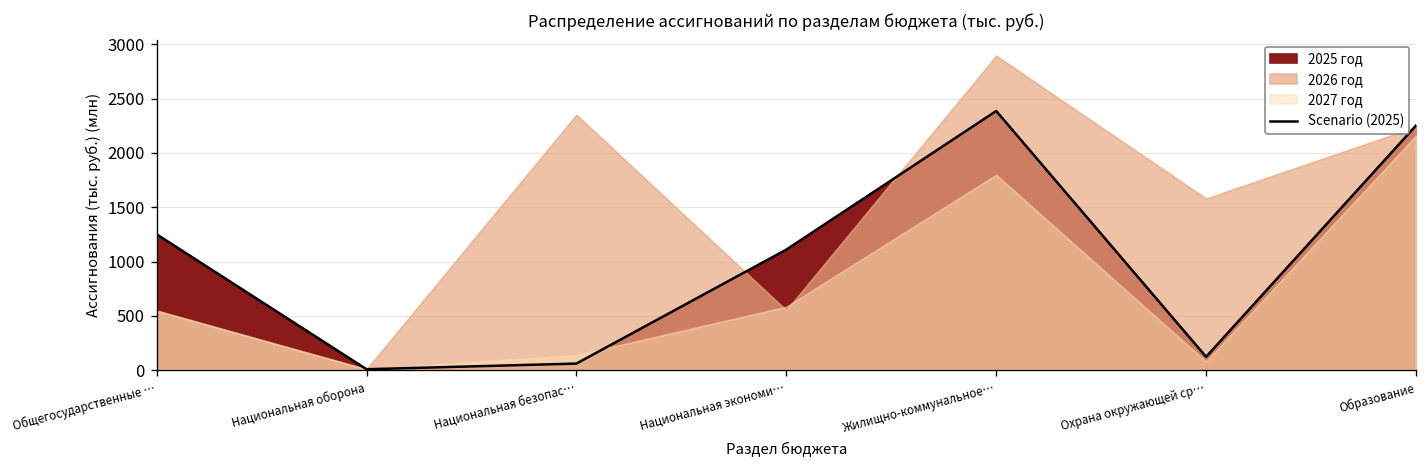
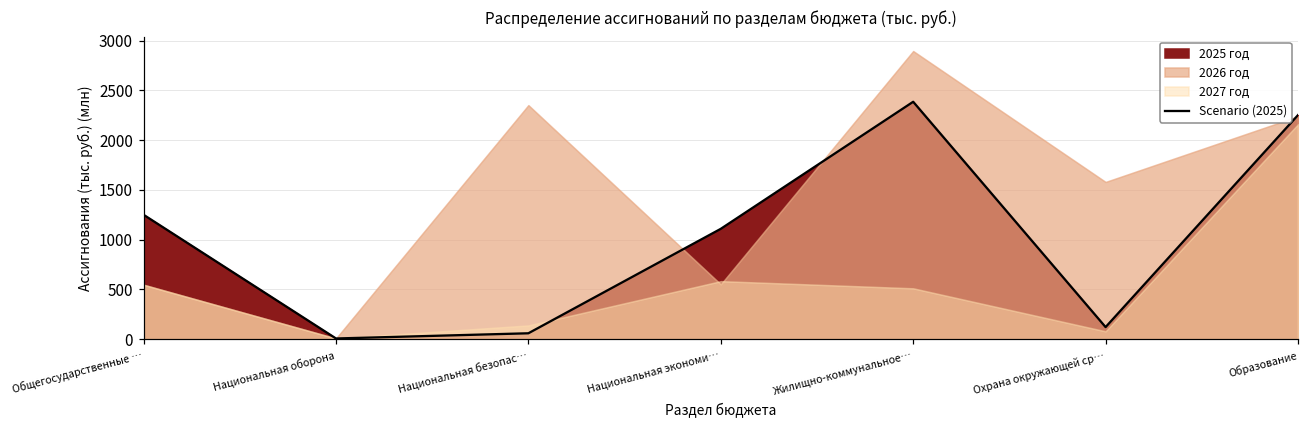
2027 год, Жилищно-коммунальное…: 1800 -> 500
